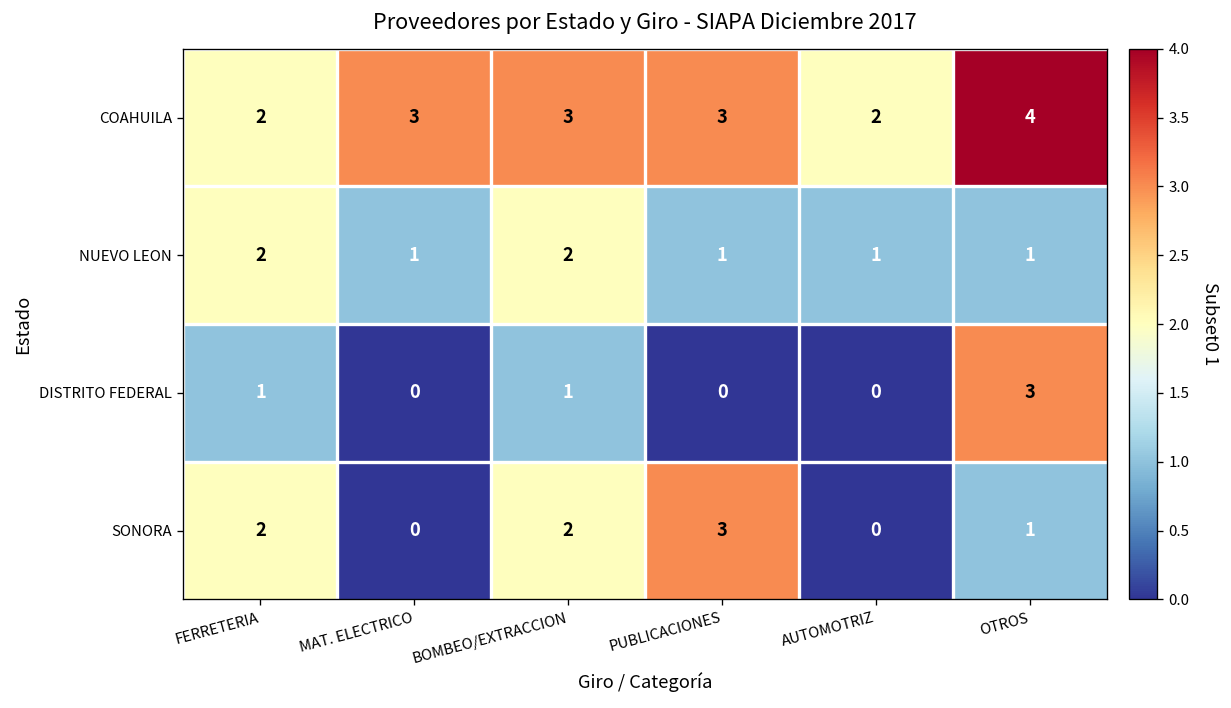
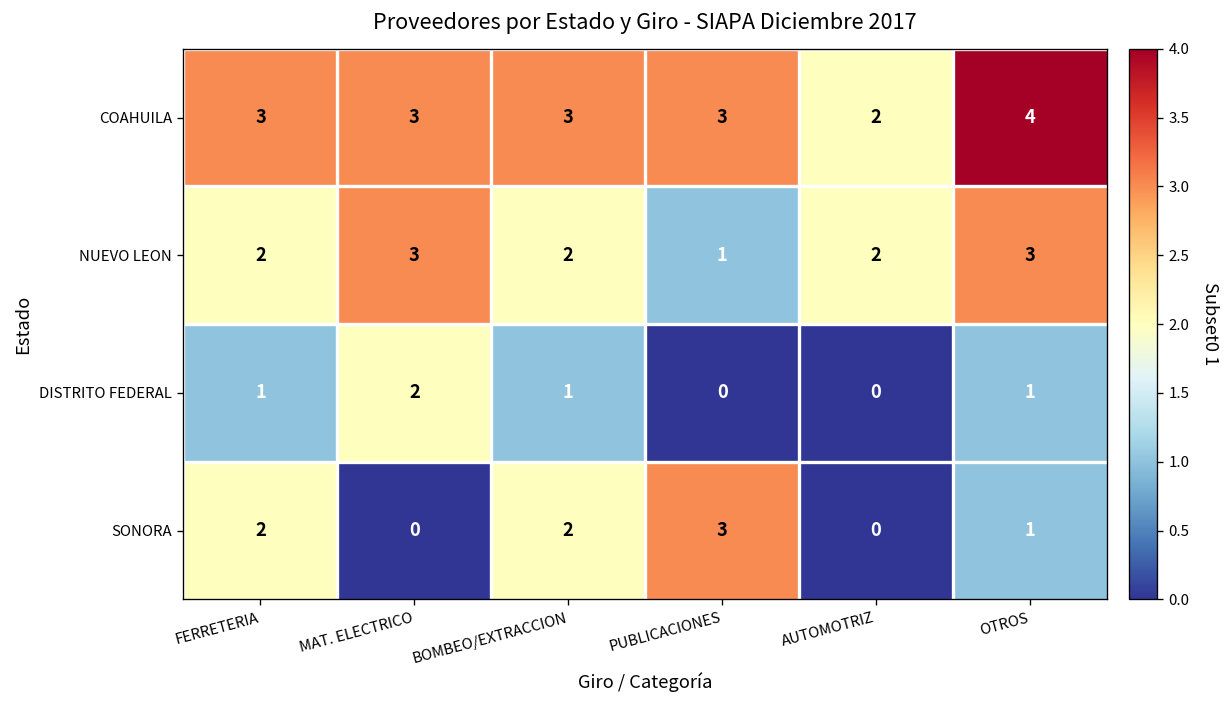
COAHUILA, FERRETERIA: 2 -> 3
NUEVO LEON, MAT. ELECTRICO: 1 -> 3
NUEVO LEON, AUTOMOTRIZ: 1 -> 2
NUEVO LEON, OTROS: 1 -> 3
DISTRITO FEDERAL, MAT. ELECTRICO: 0 -> 2
DISTRITO FEDERAL, OTROS: 3 -> 1
